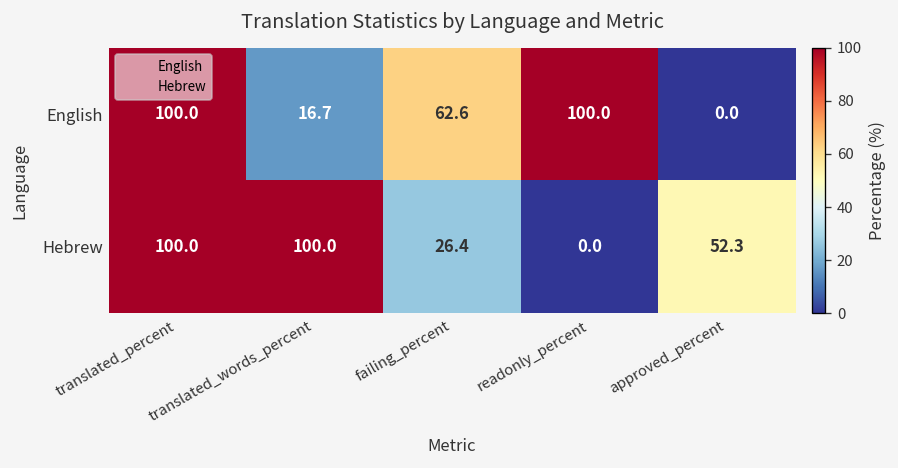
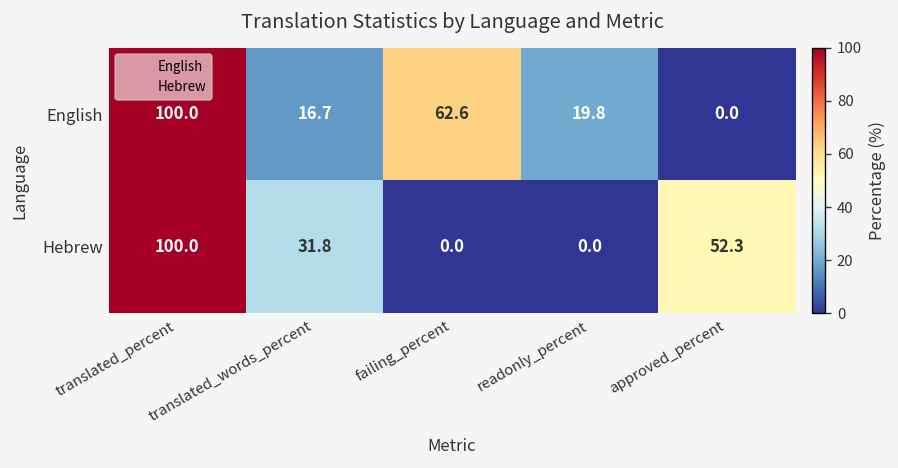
English, readonly_percent: 100.0 -> 19.8
Hebrew, translated_words_percent: 100.0 -> 31.8
Hebrew, failing_percent: 26.4 -> 0.0
